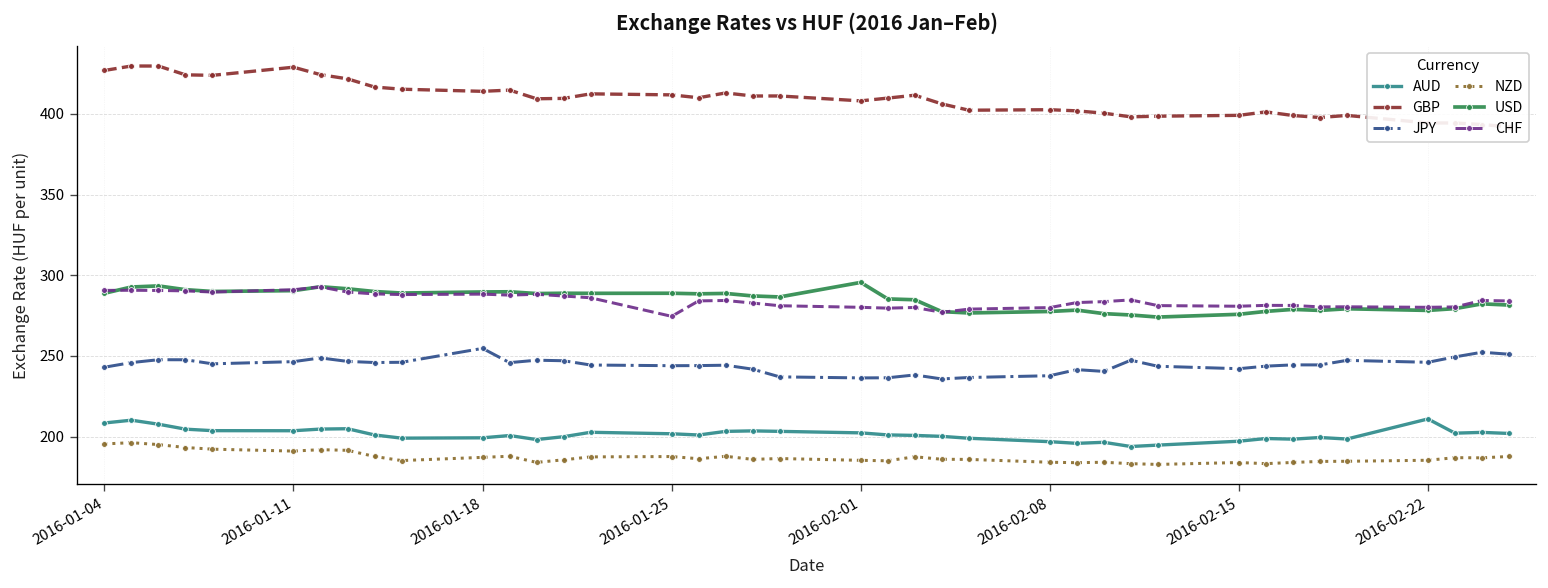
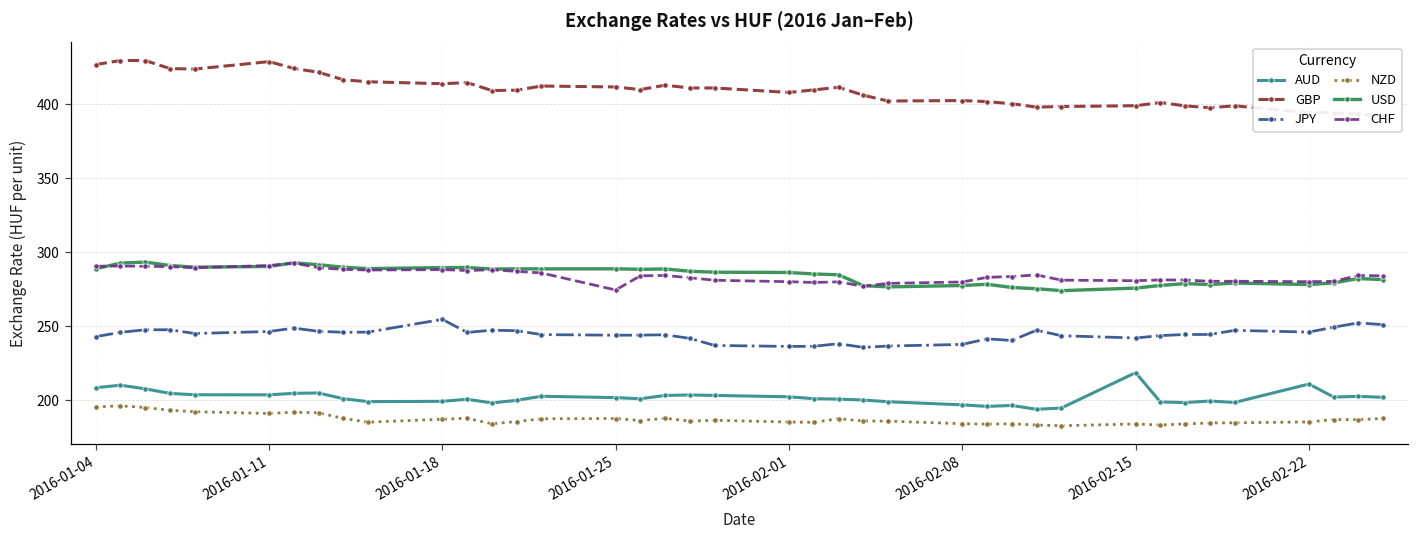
USD, 2016-02-01: 296 -> 286
AUD, 2016-02-15: 197 -> 219
